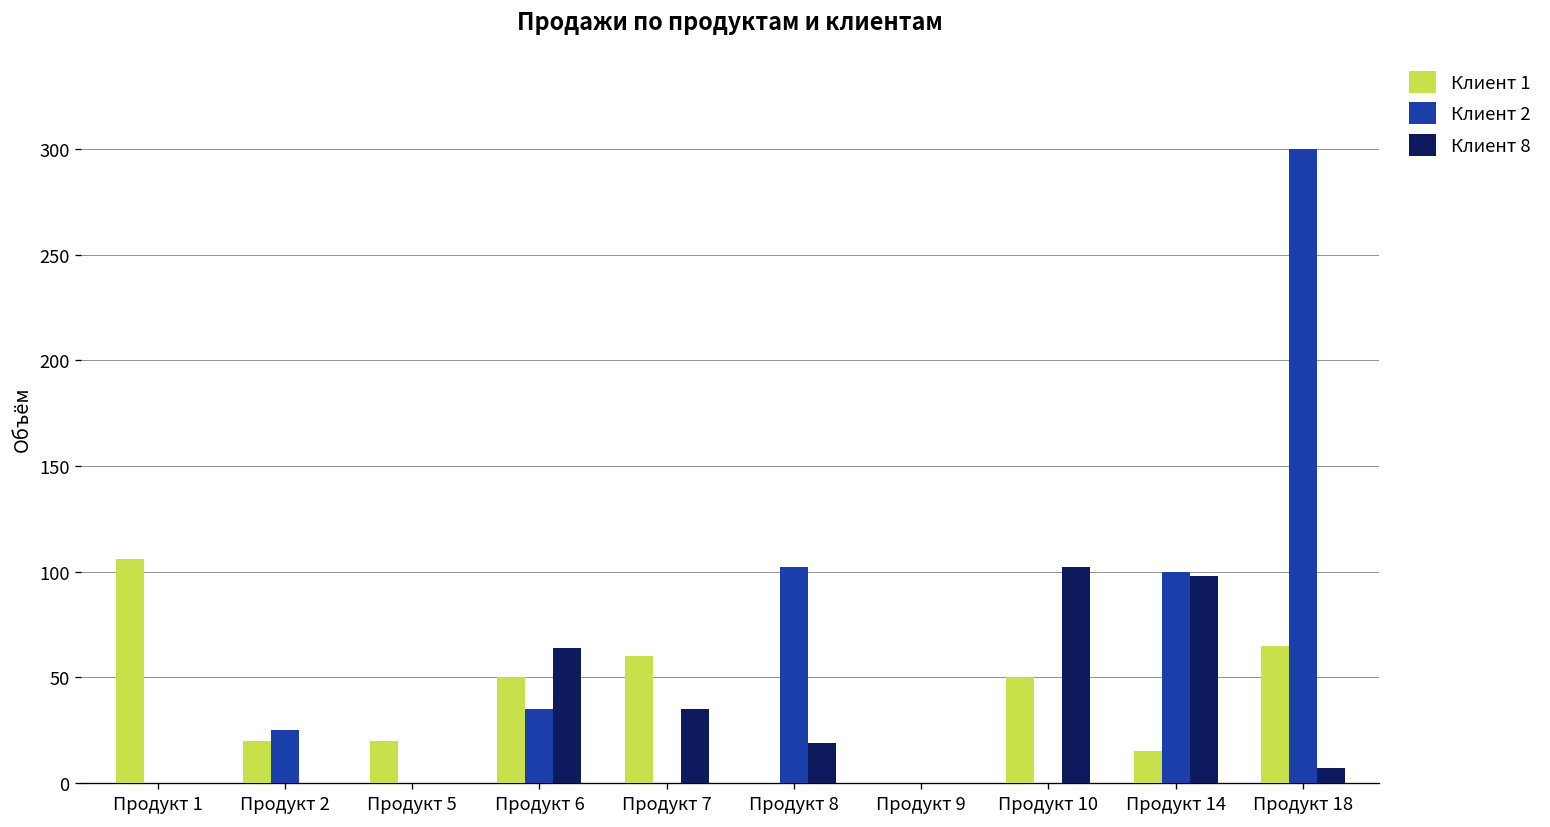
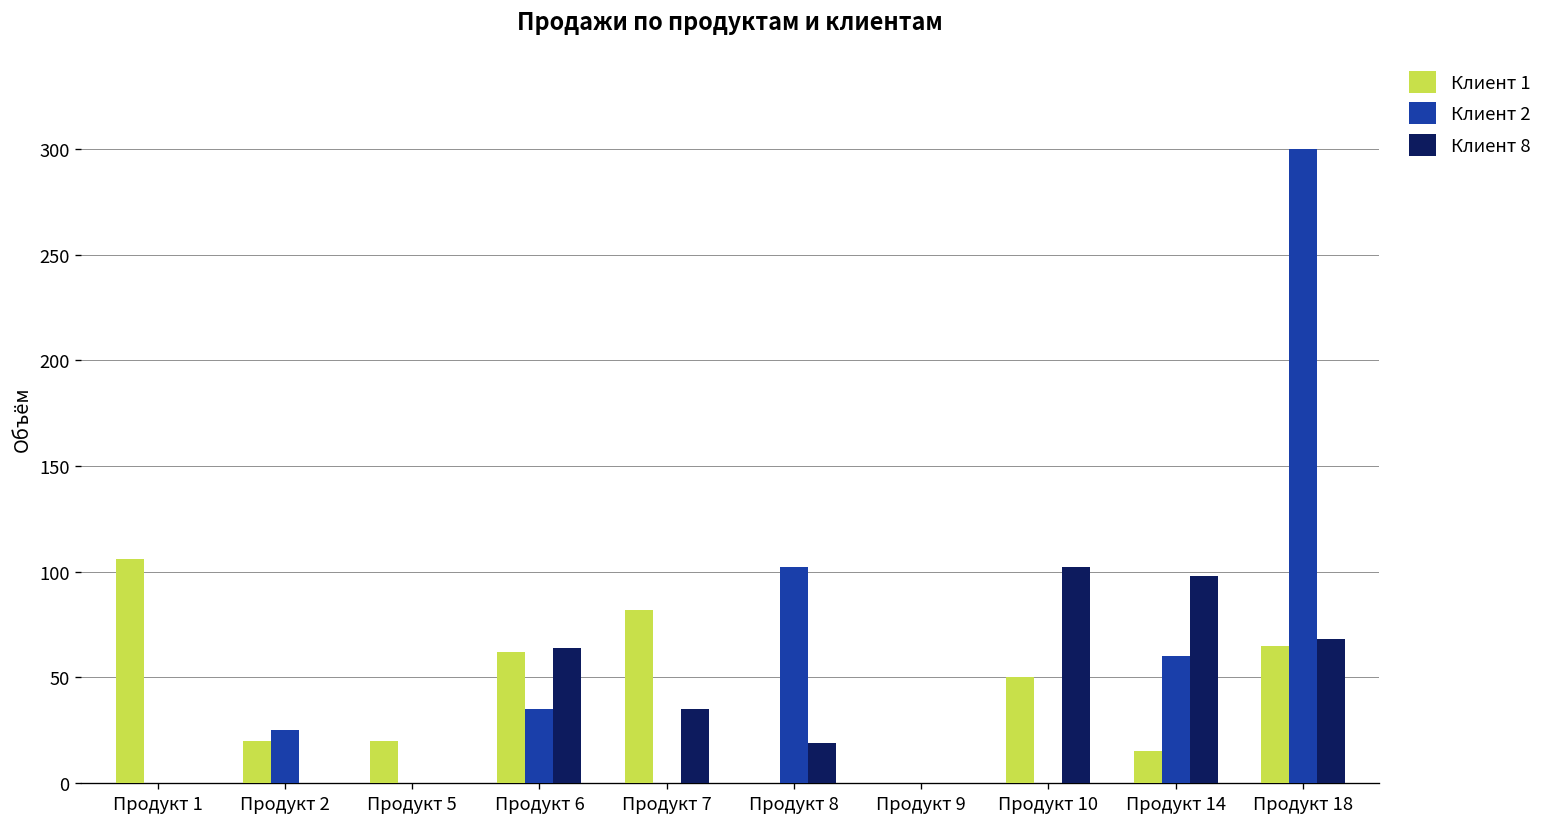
Клиент 1, Продукт 6: 50 -> 62
Клиент 1, Продукт 7: 60 -> 82
Клиент 2, Продукт 14: 100 -> 60
Клиент 8, Продукт 18: 7 -> 68
